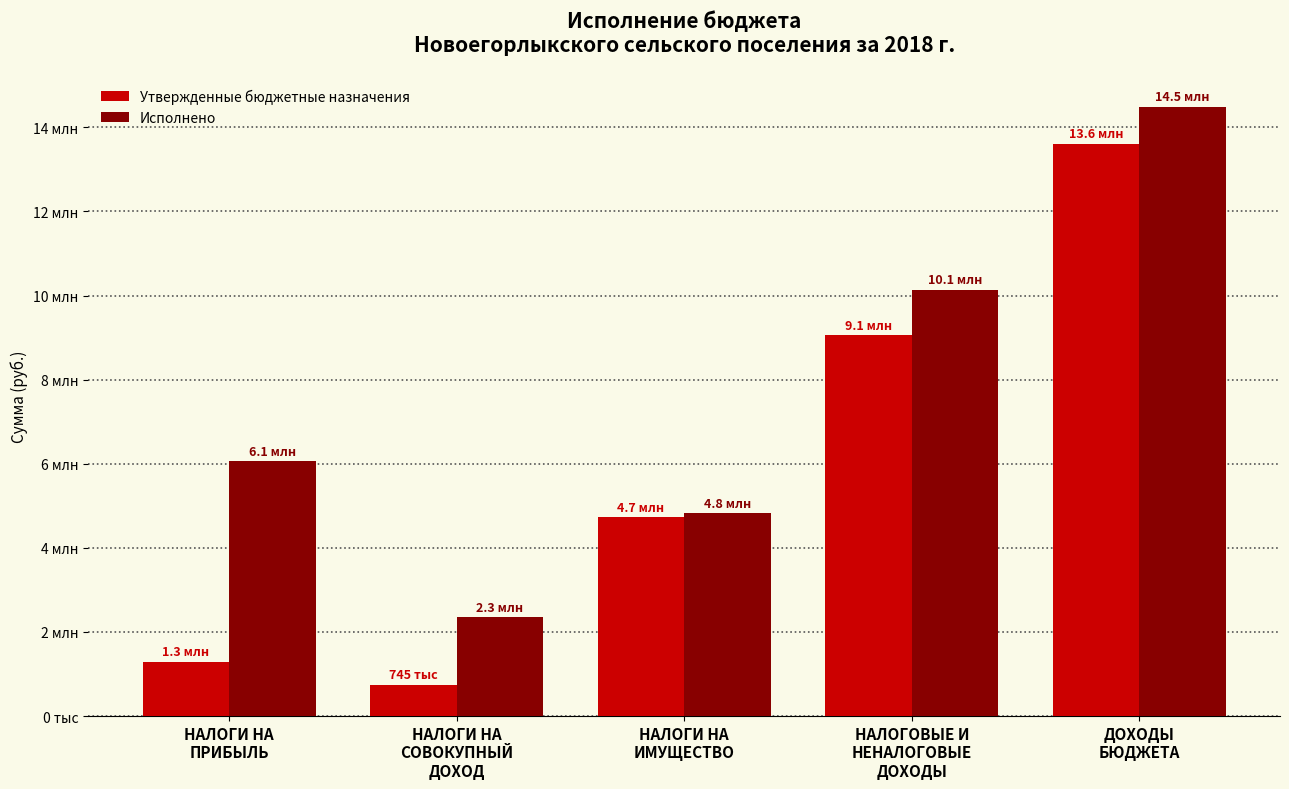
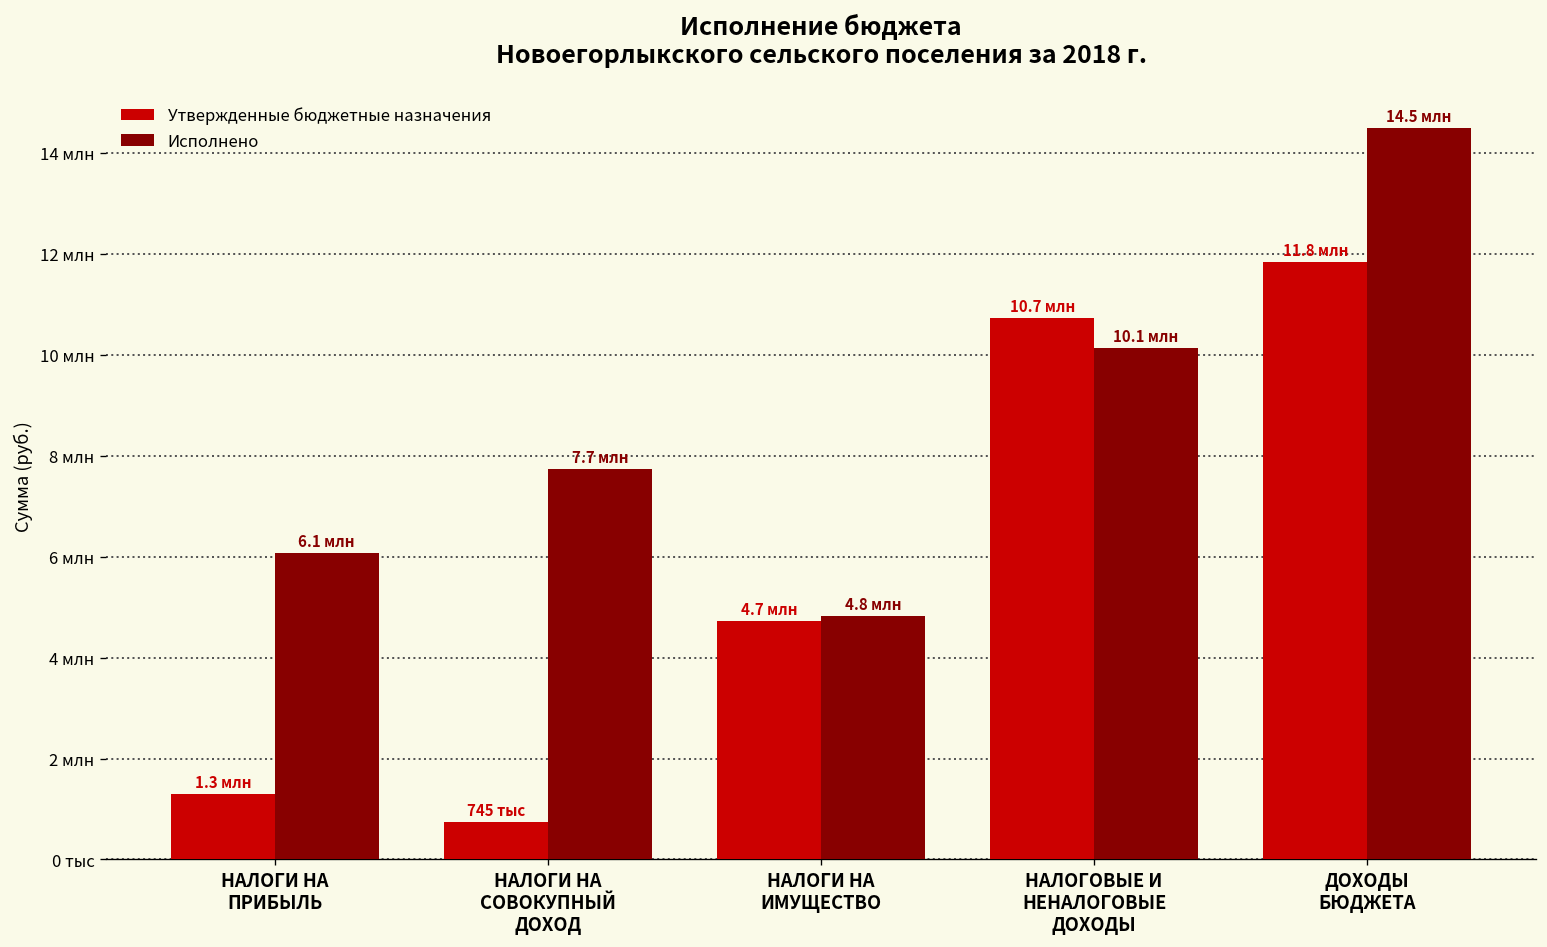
Исполнено, НАЛОГИ НА СОВОКУПНЫЙ ДОХОД: 2.3 -> 7.7
Утвержденные бюджетные назначения, НАЛОГОВЫЕ И НЕНАЛОГОВЫЕ ДОХОДЫ: 9.1 -> 10.7
Утвержденные бюджетные назначения, ДОХОДЫ БЮДЖЕТА: 13.6 -> 11.8
